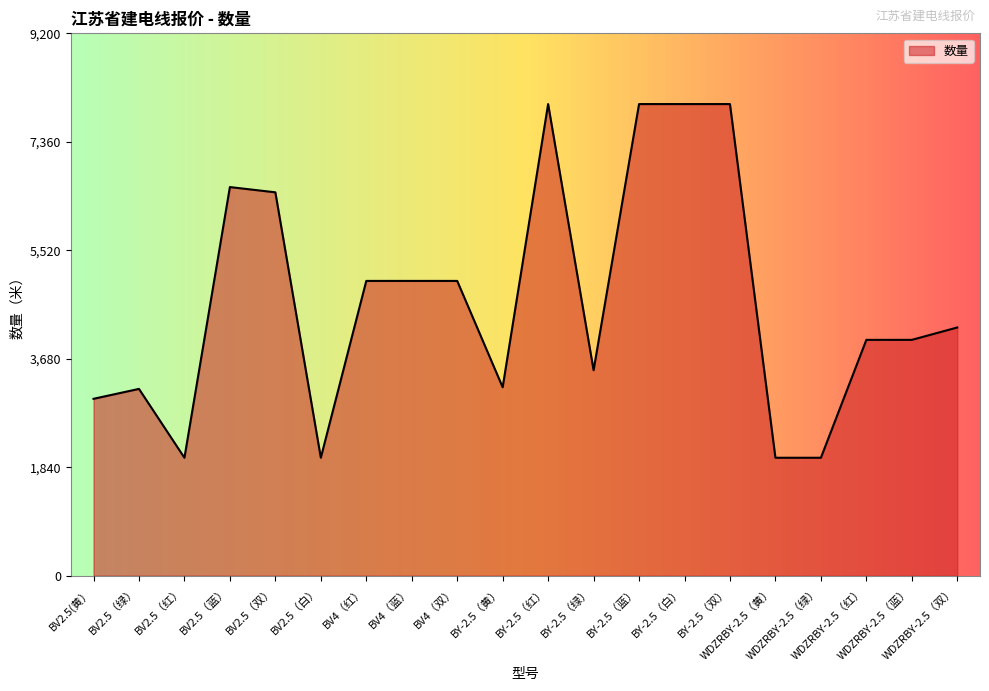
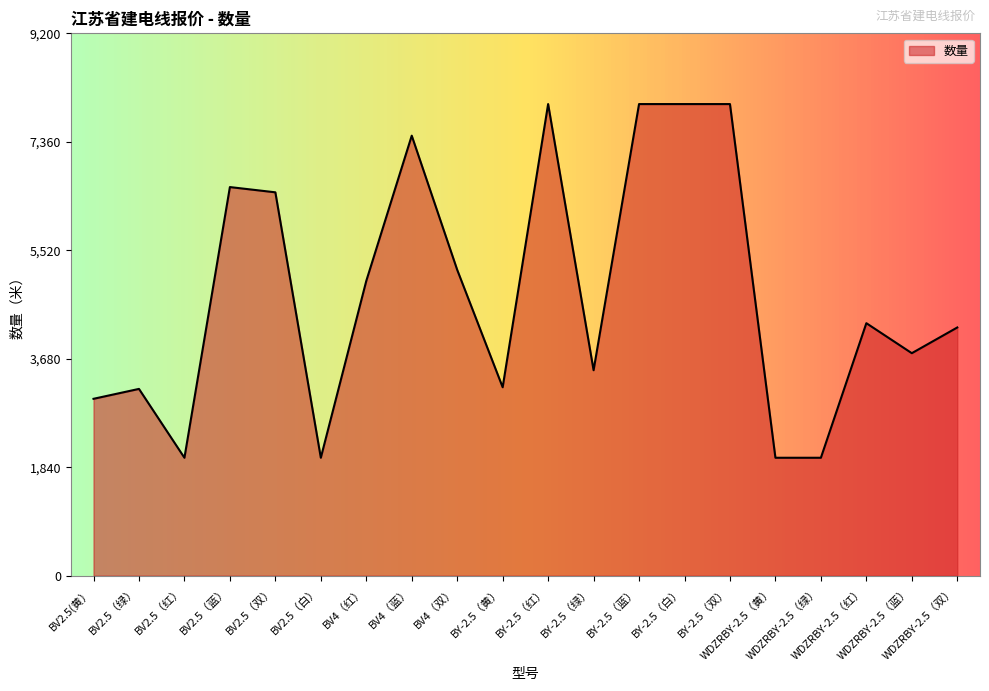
BV4（蓝）: 5,000 -> 7,500
BV4（双）: 5,000 -> 5,200
WDZRBY-2.5（红）: 4,000 -> 4,300
WDZRBY-2.5（蓝）: 4,000 -> 3,800
